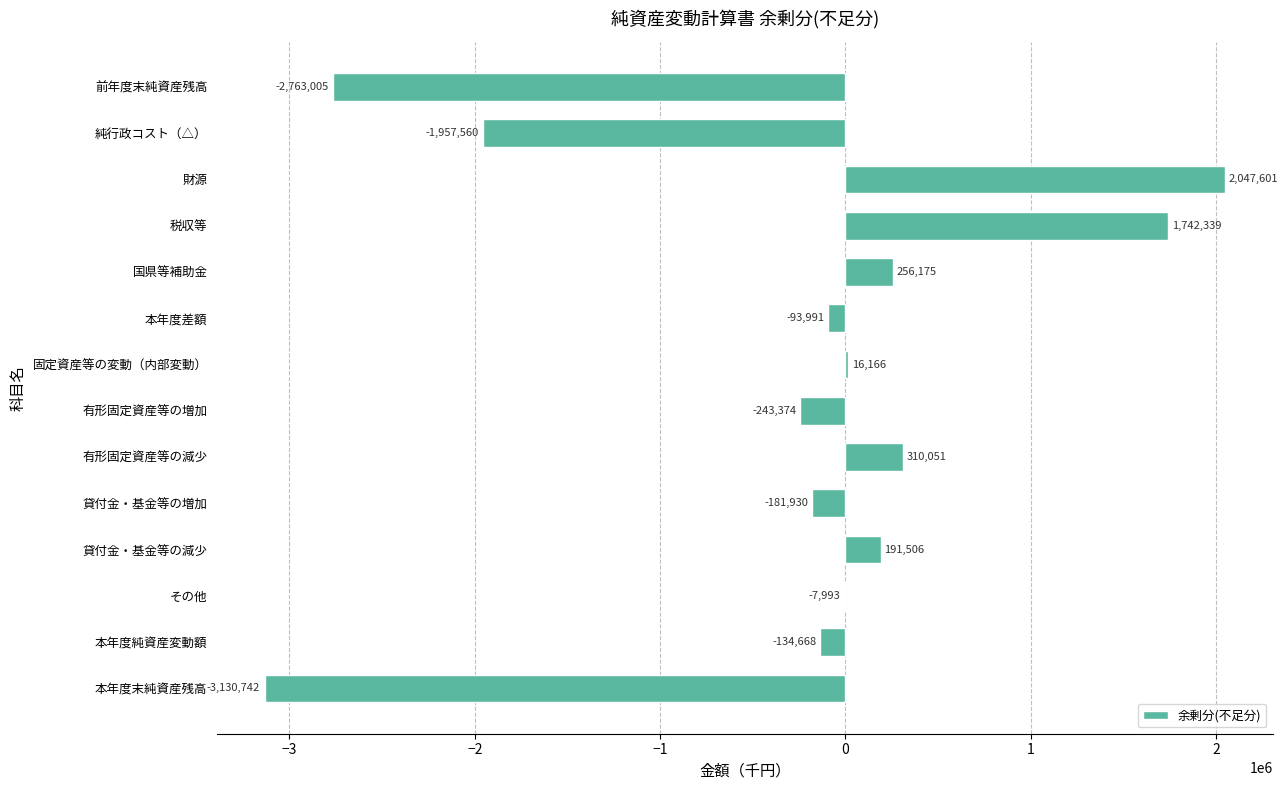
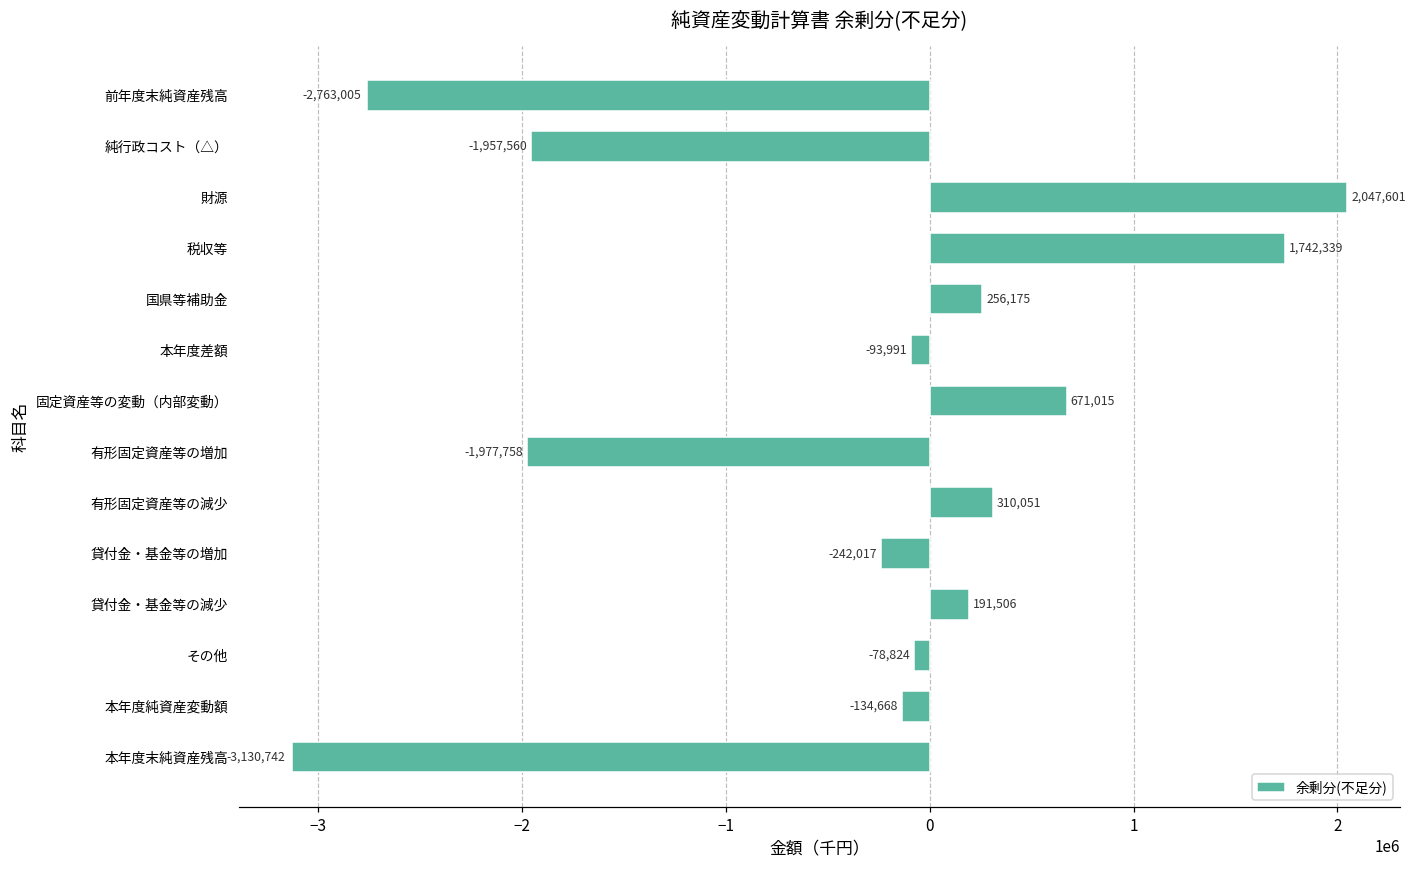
固定資産等の変動（内部変動）: 16,166 -> 671,015
有形固定資産等の増加: -243,374 -> -1,977,758
貸付金・基金等の増加: -181,930 -> -242,017
その他: -7,993 -> -78,824
